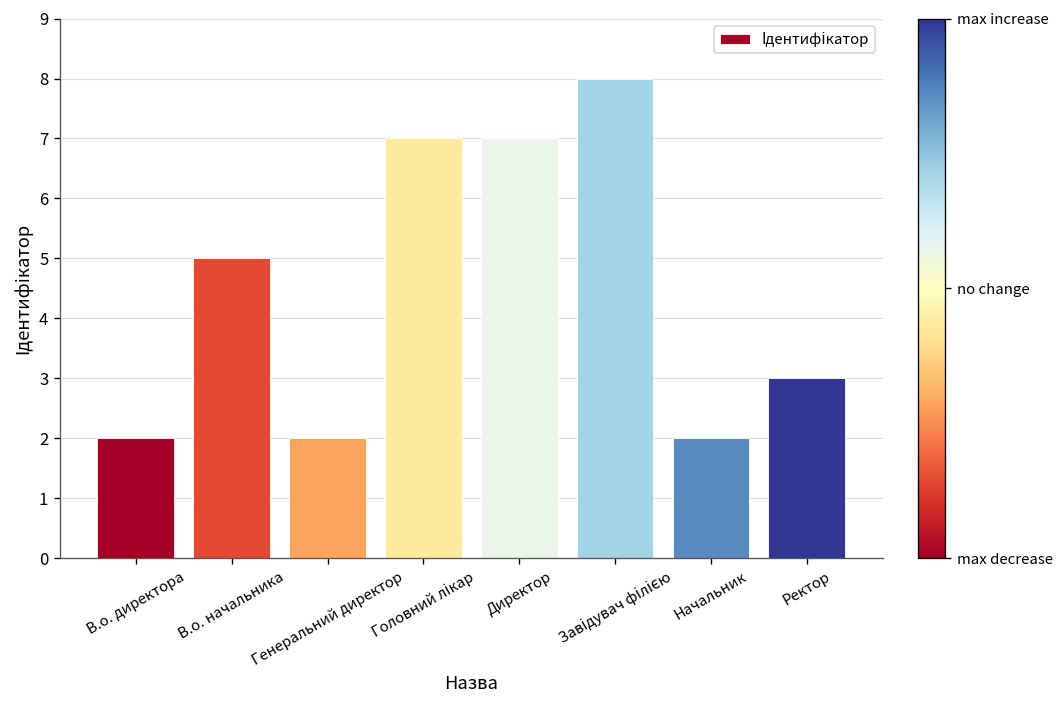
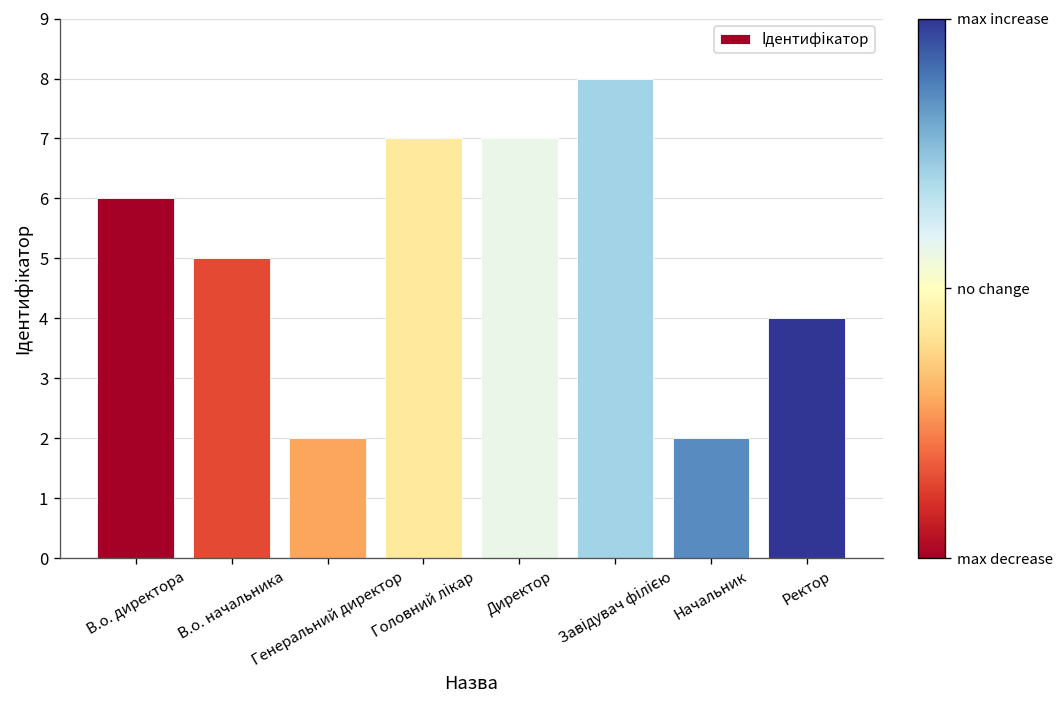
В.о. директора: 2 -> 6
Ректор: 3 -> 4
